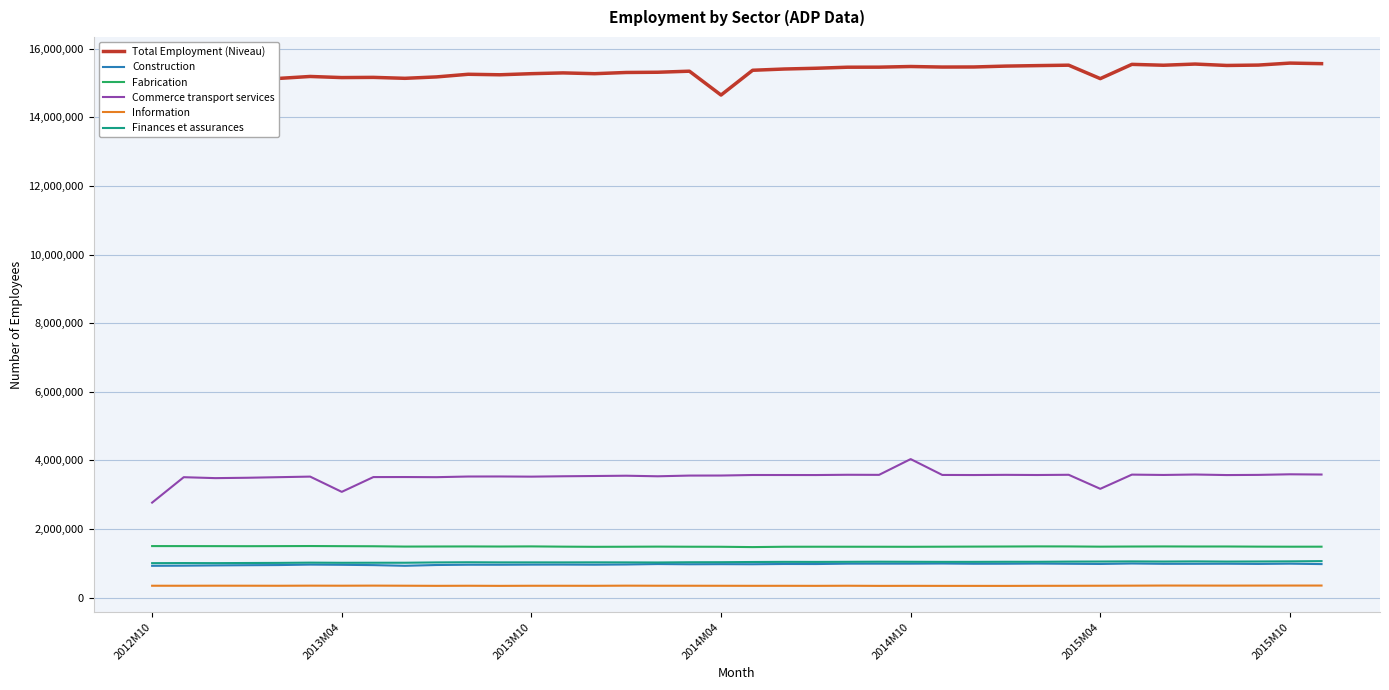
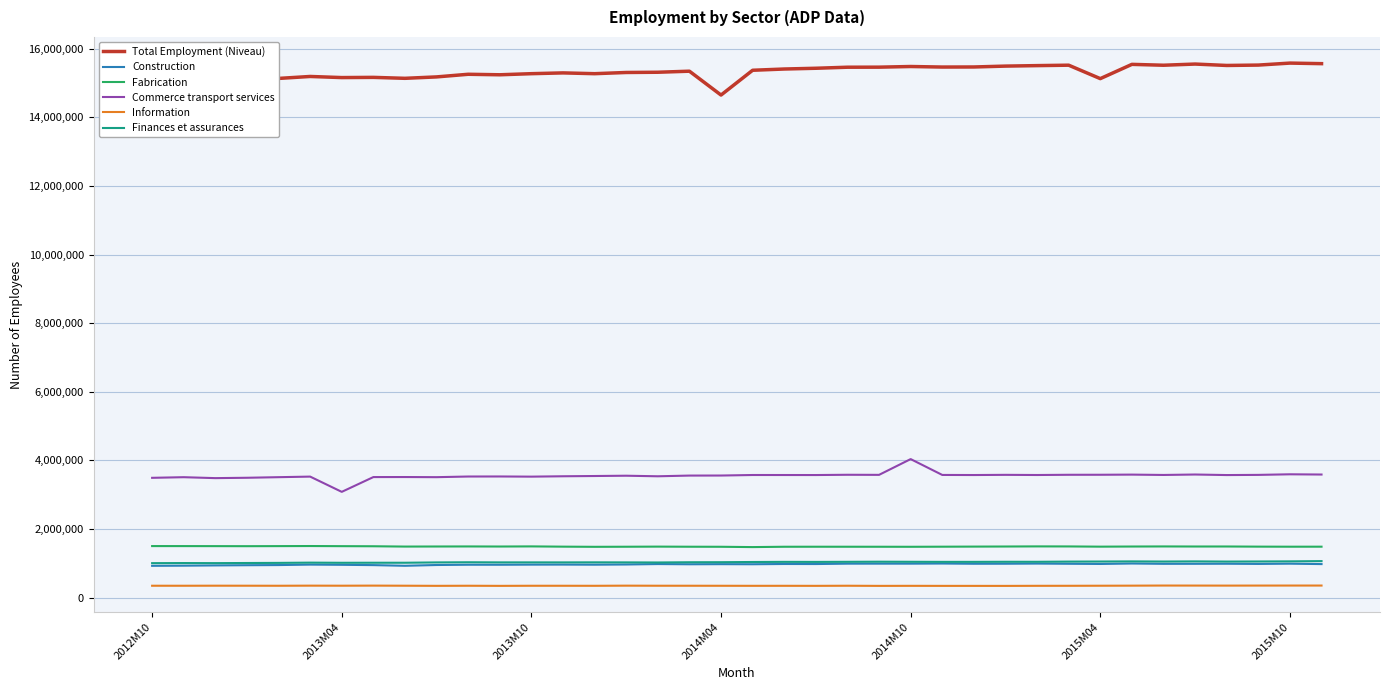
Commerce transport services, 2012M10: 2,800,000 -> 3,500,000
Commerce transport services, 2015M04: 3,200,000 -> 3,600,000
